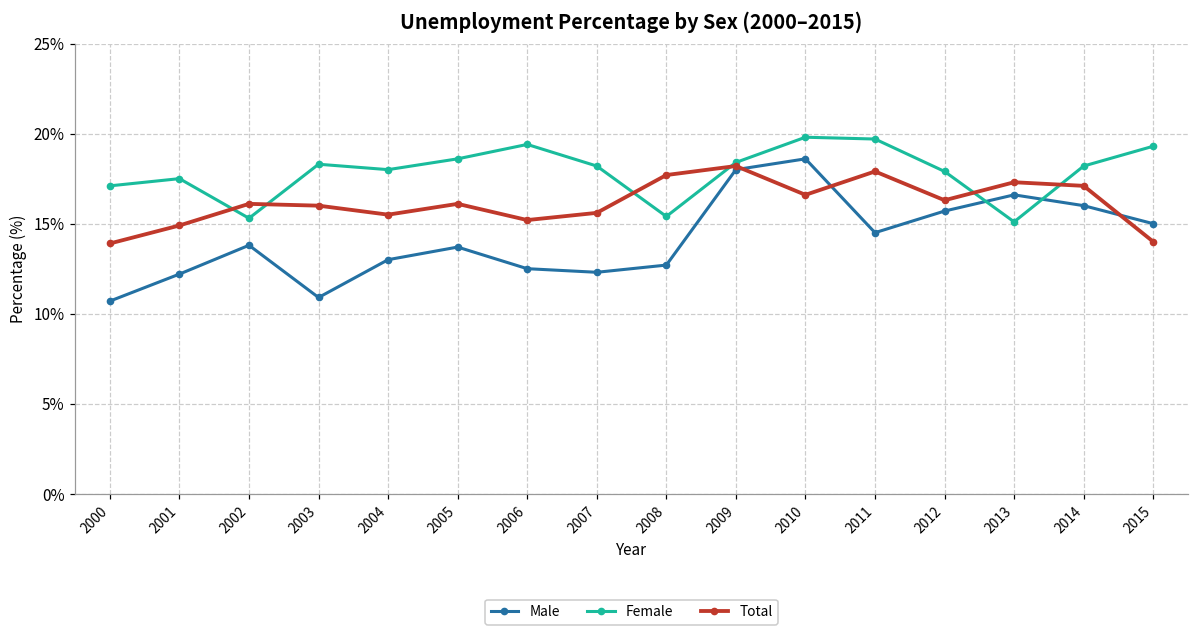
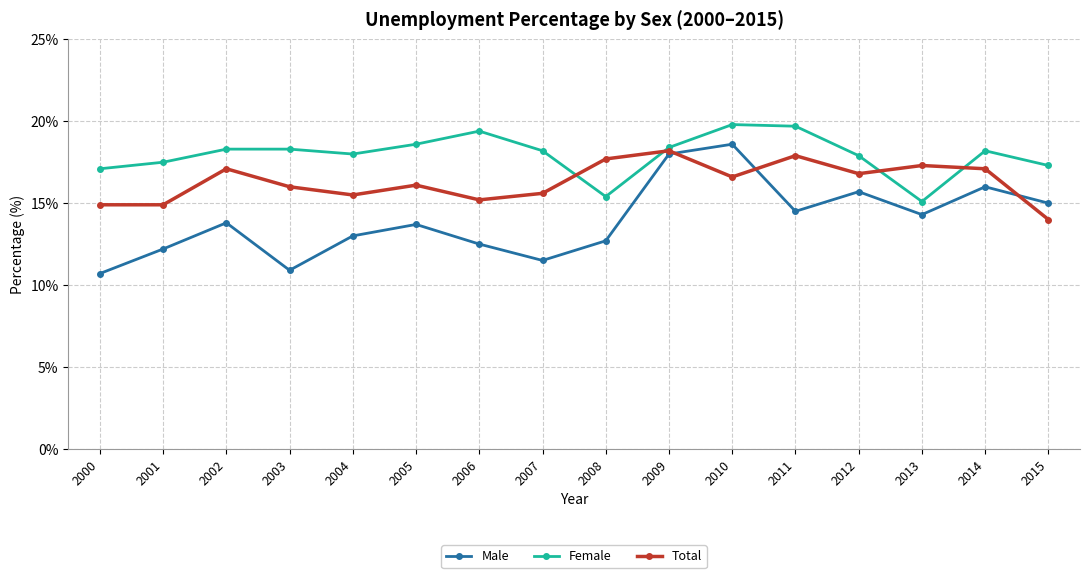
Total, 2000: 13.9% -> 14.9%
Female, 2002: 15.3% -> 18.3%
Total, 2002: 16.1% -> 17.1%
Male, 2007: 12.3% -> 11.5%
Total, 2012: 16.3% -> 16.8%
Male, 2013: 16.6% -> 14.3%
Female, 2015: 19.3% -> 17.3%
